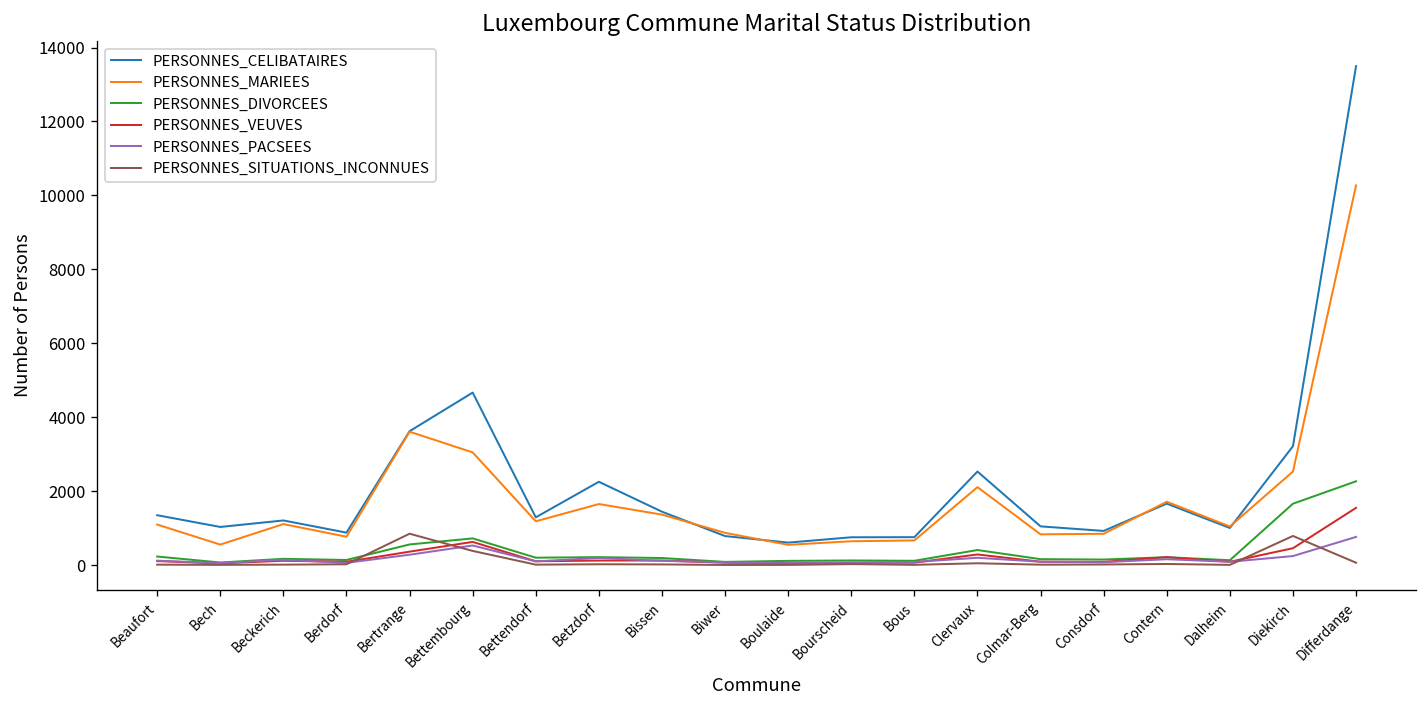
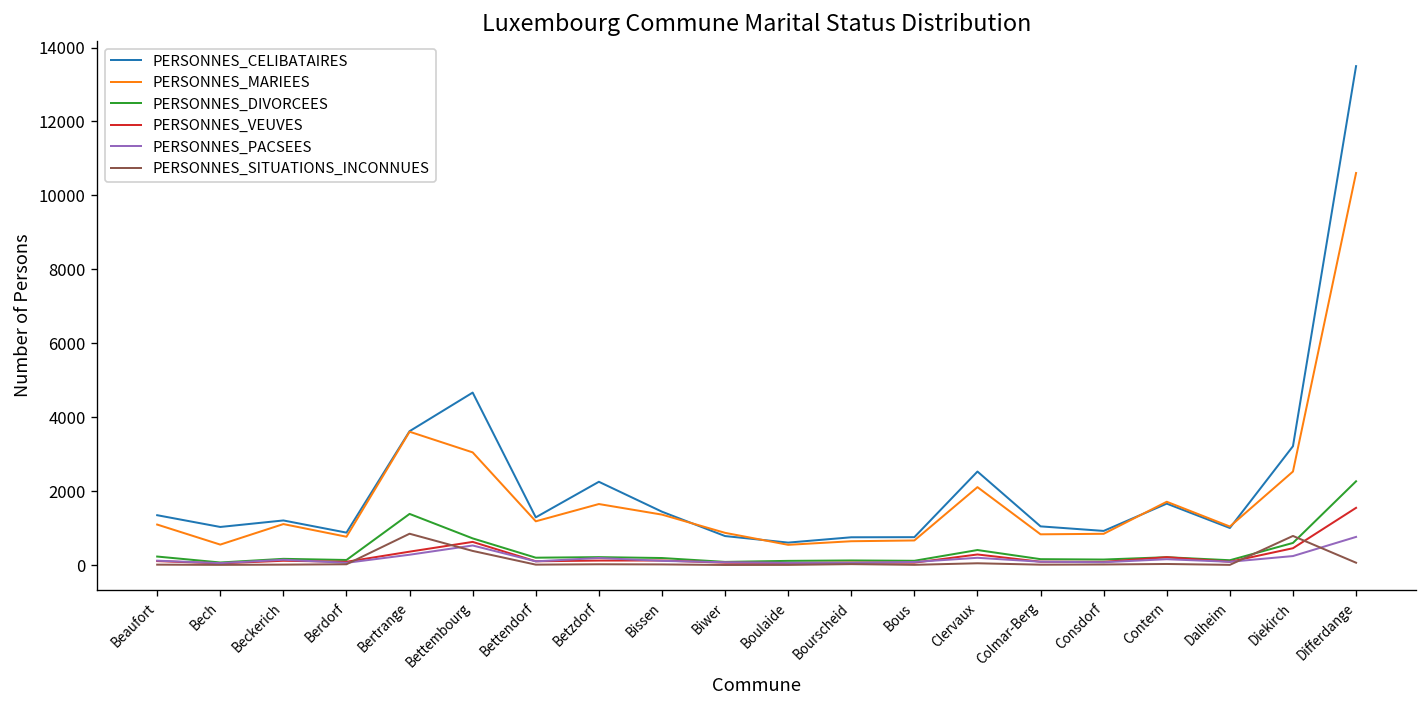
PERSONNES_DIVORCEES, Bertrange: 600 -> 1400
PERSONNES_DIVORCEES, Diekirch: 1700 -> 600
PERSONNES_MARIEES, Differdange: 10300 -> 10600
